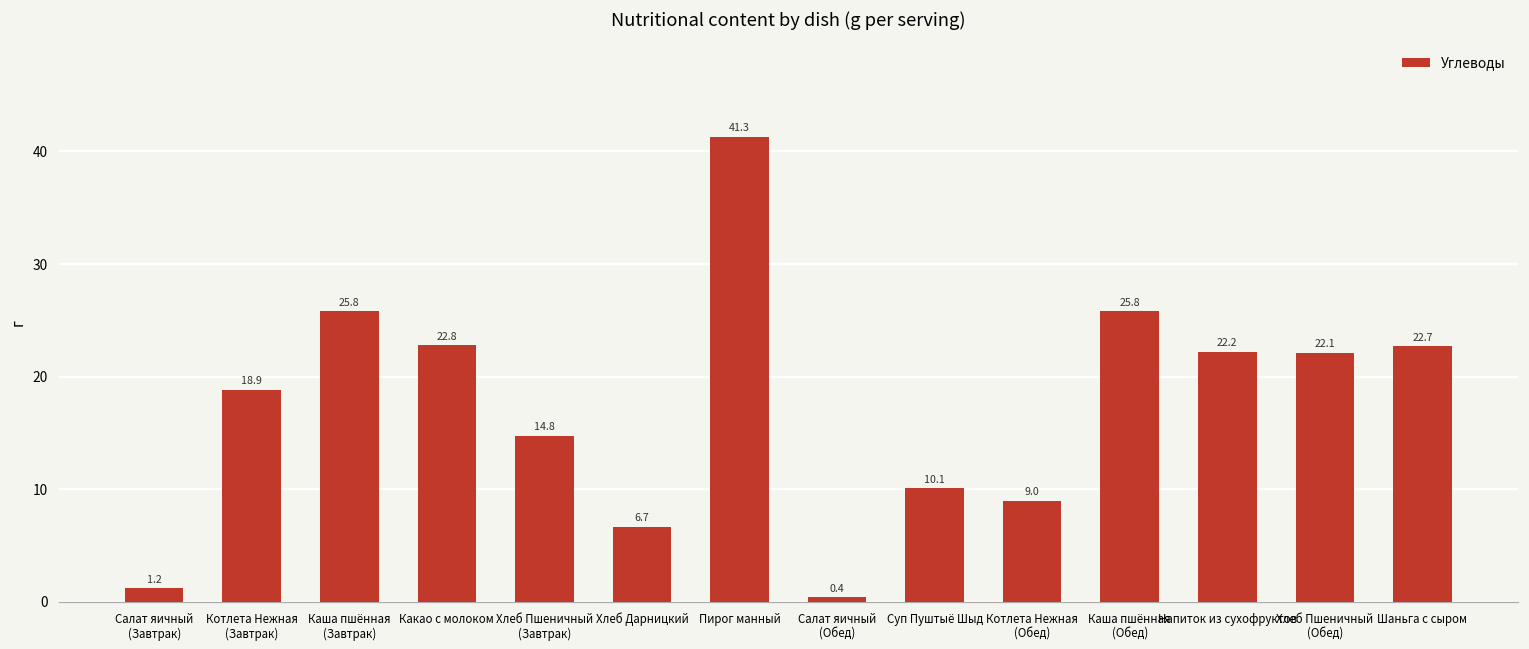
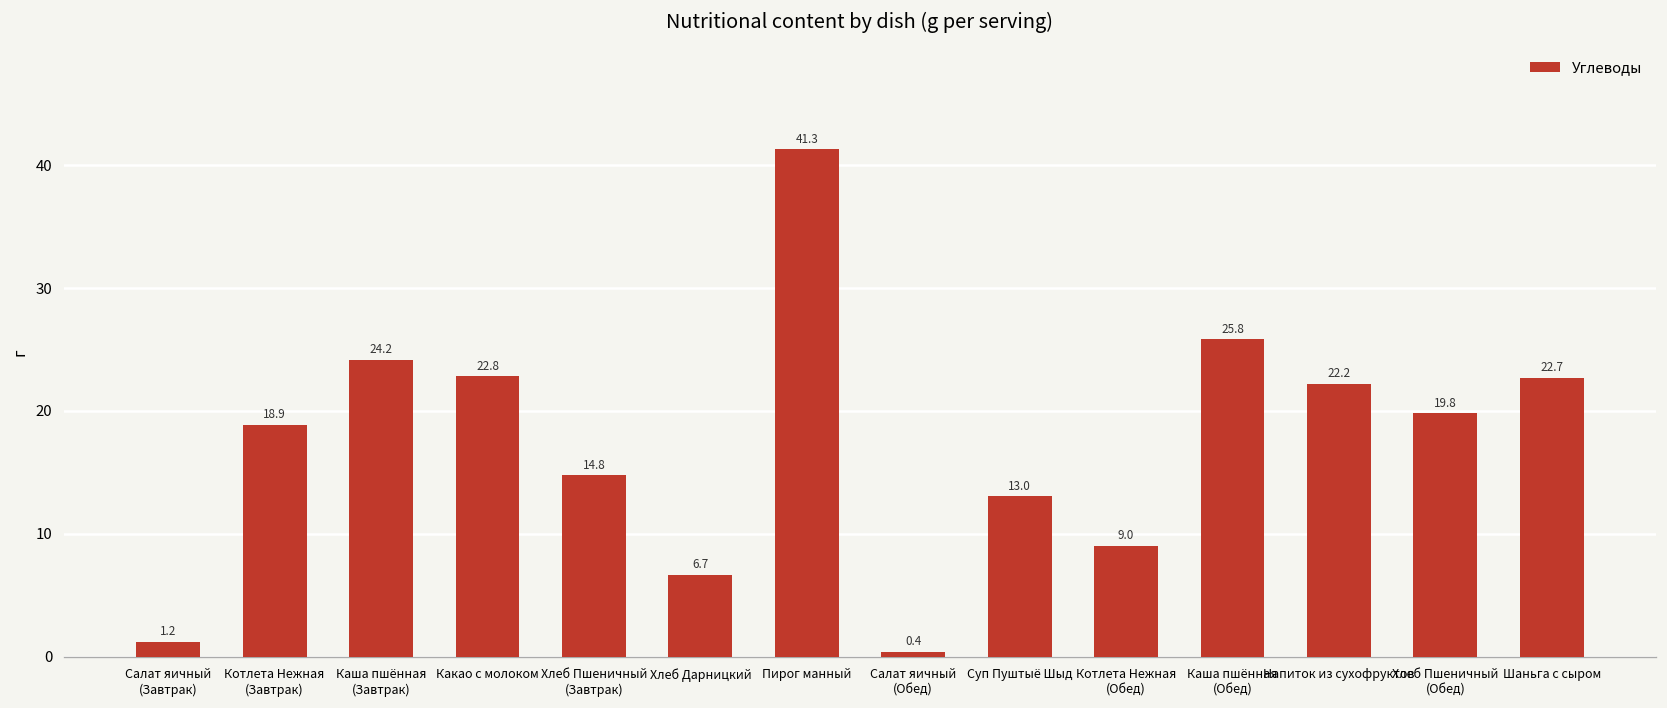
Каша пшённая (Завтрак): 25.8 -> 24.2
Суп Пуштыё Шыд: 10.1 -> 13.0
Хлеб Пшеничный (Обед): 22.1 -> 19.8
